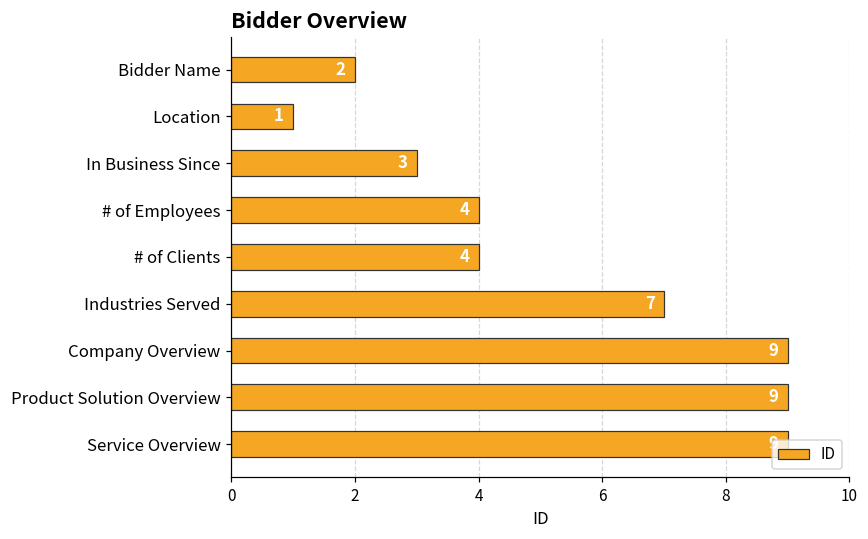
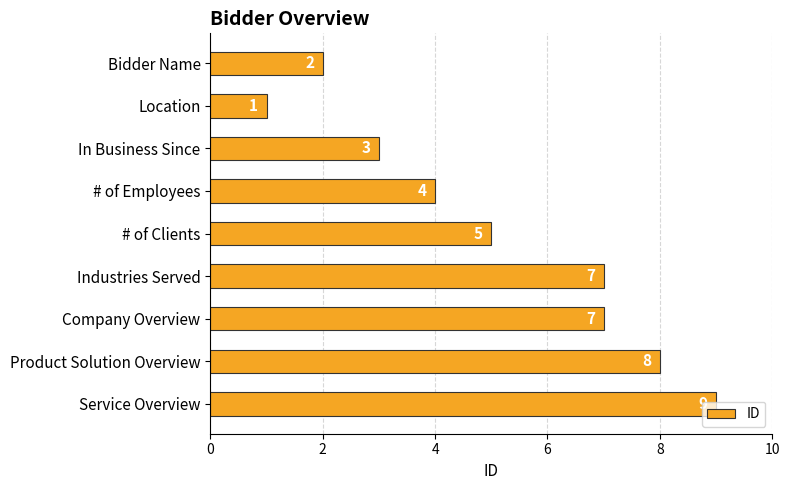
# of Clients: 4 -> 5
Company Overview: 9 -> 7
Product Solution Overview: 9 -> 8
